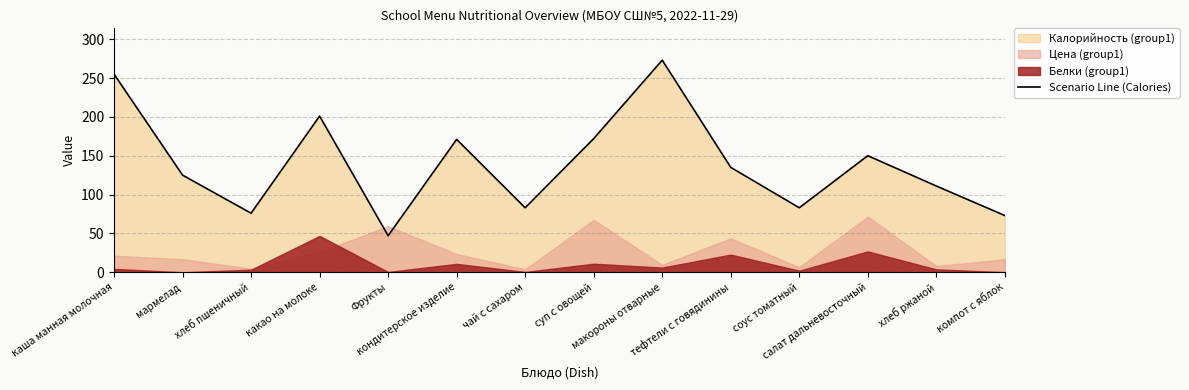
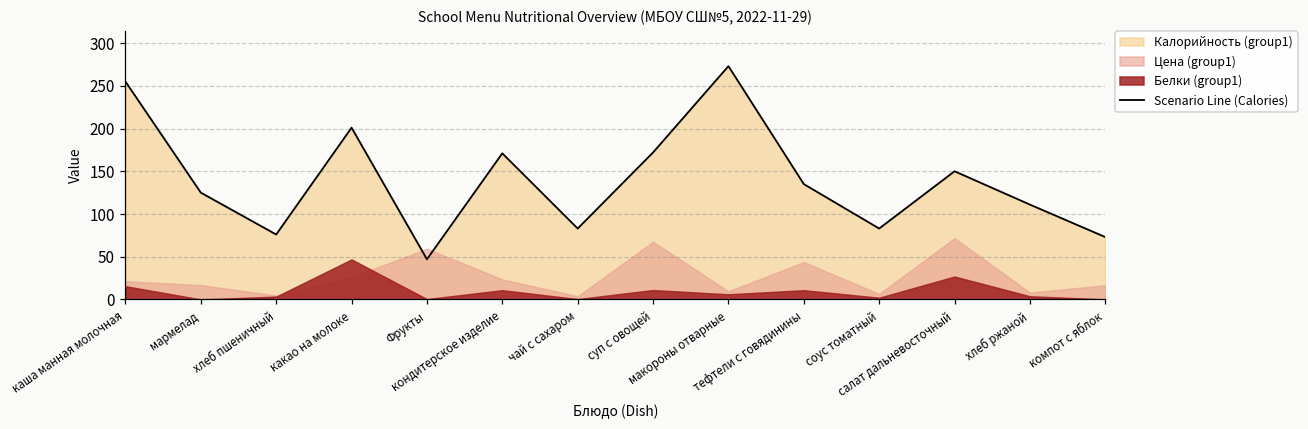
Белки (group1), каша манная молочная: 0 -> 20
Белки (group1), тефтели с говядинины: 20 -> 10
